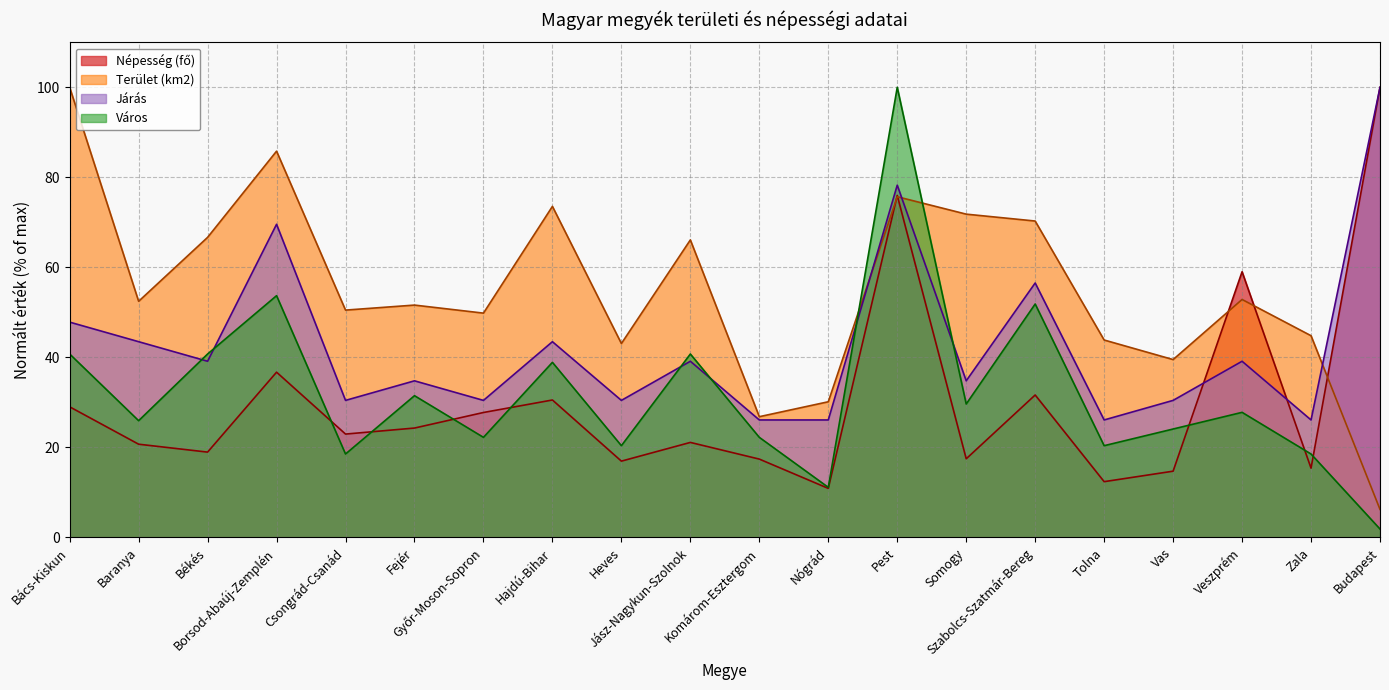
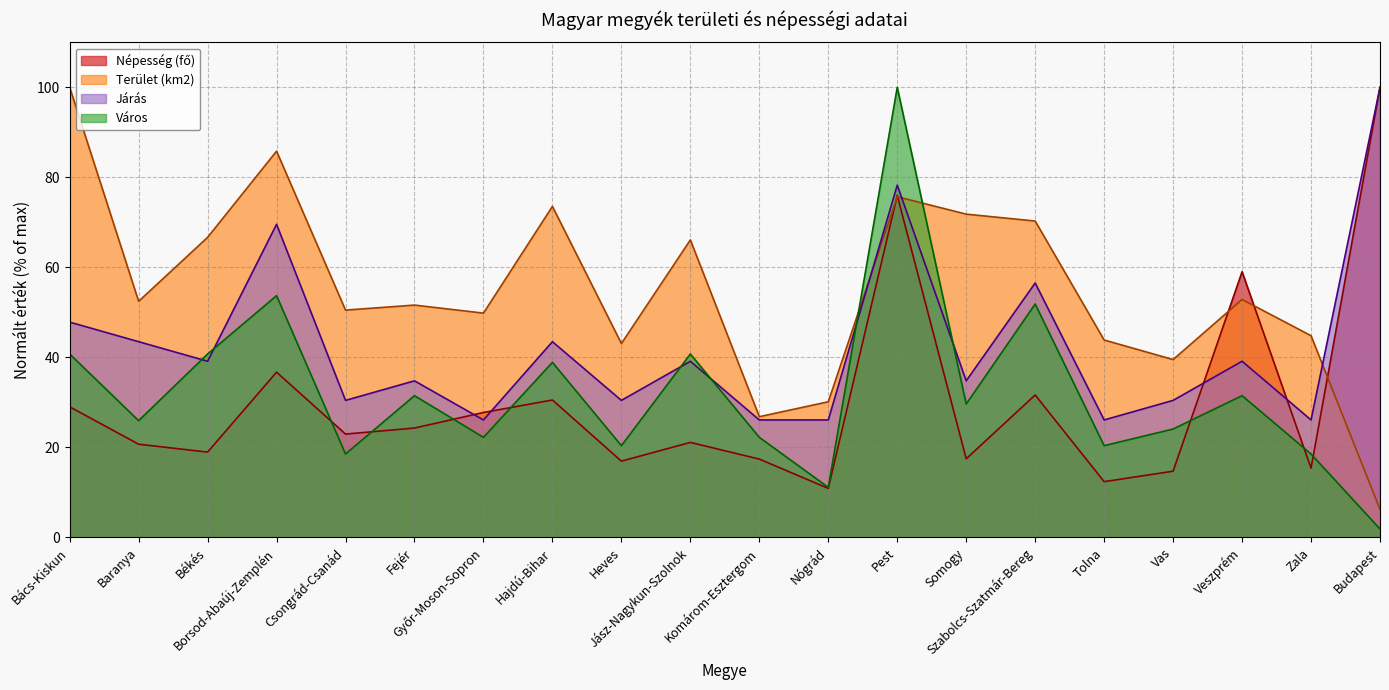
Járás, Győr-Moson-Sopron: 30 -> 26
Város, Veszprém: 28 -> 31
